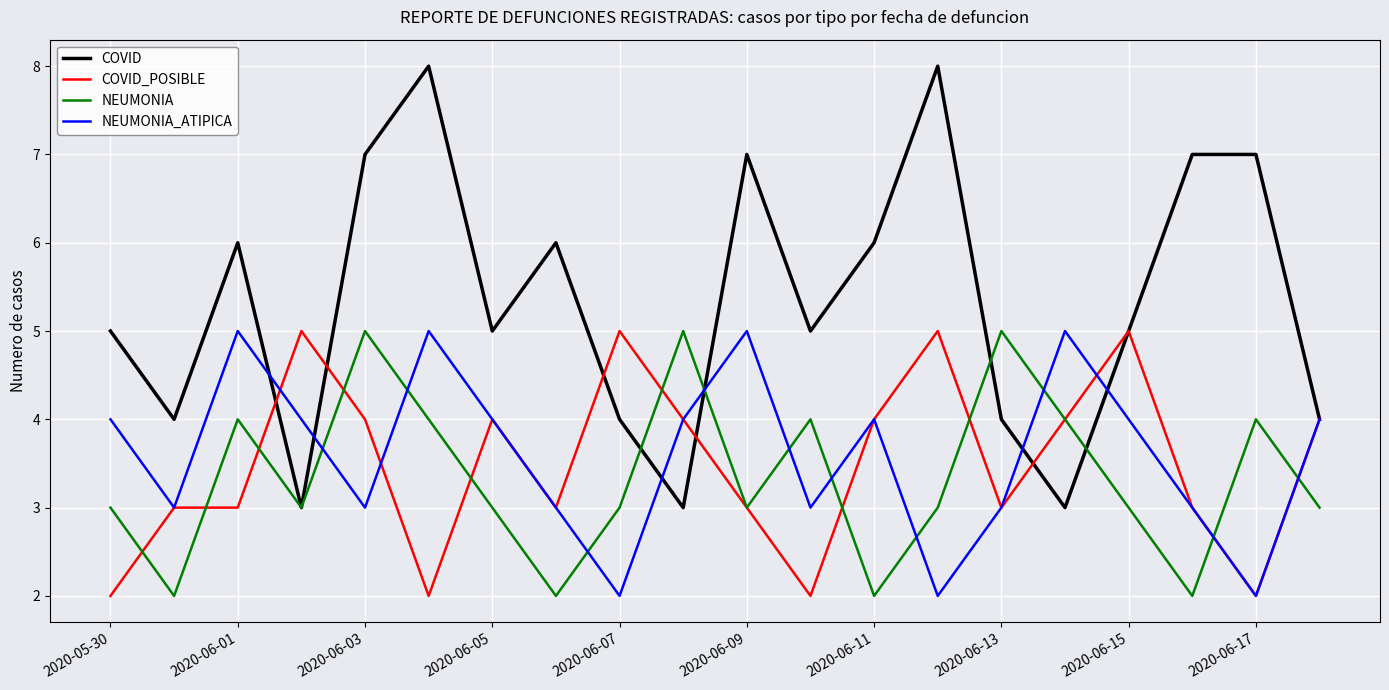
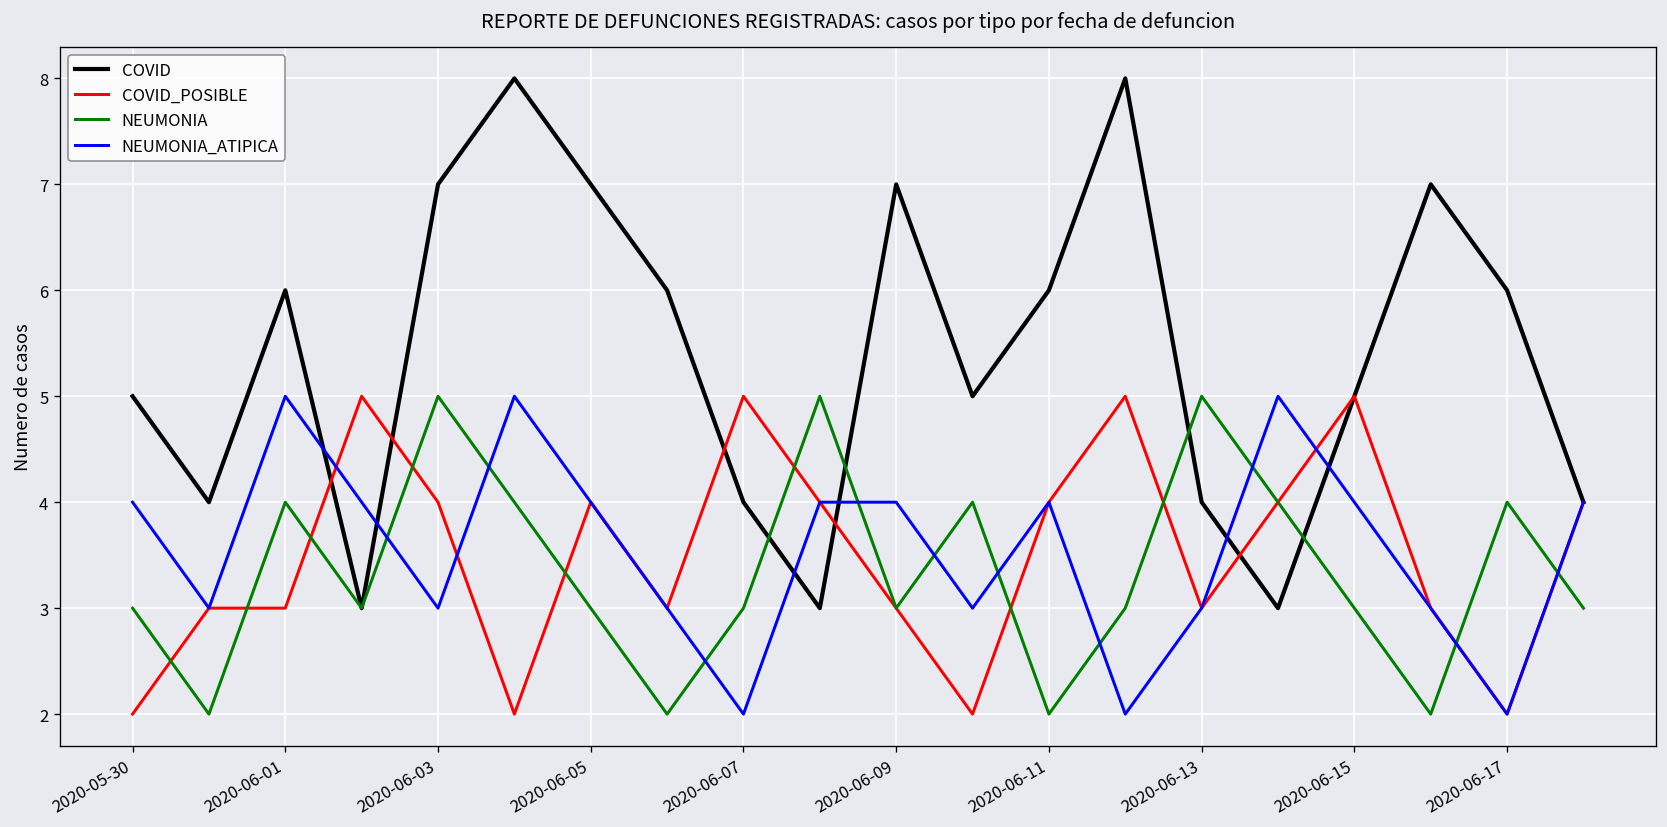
COVID, 2020-06-05: 5 -> 7
NEUMONIA_ATIPICA, 2020-06-09: 5 -> 4
COVID, 2020-06-17: 7 -> 6
